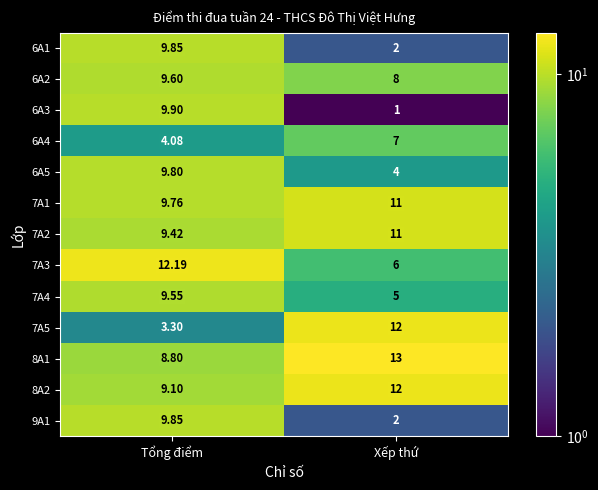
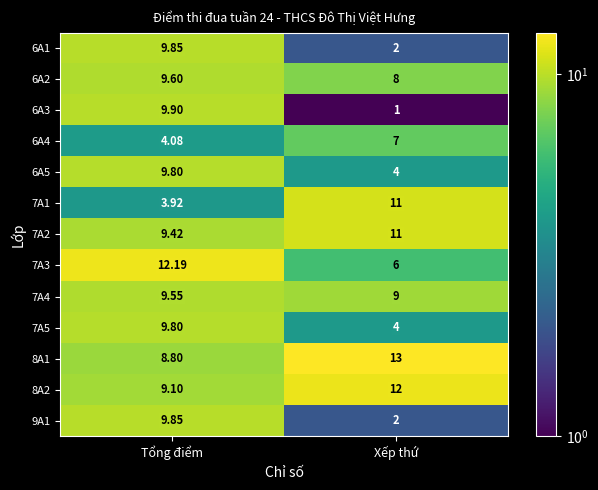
7A1, Tổng điểm: 9.76 -> 3.92
7A4, Xếp thứ: 5 -> 9
7A5, Tổng điểm: 3.30 -> 9.80
7A5, Xếp thứ: 12 -> 4
